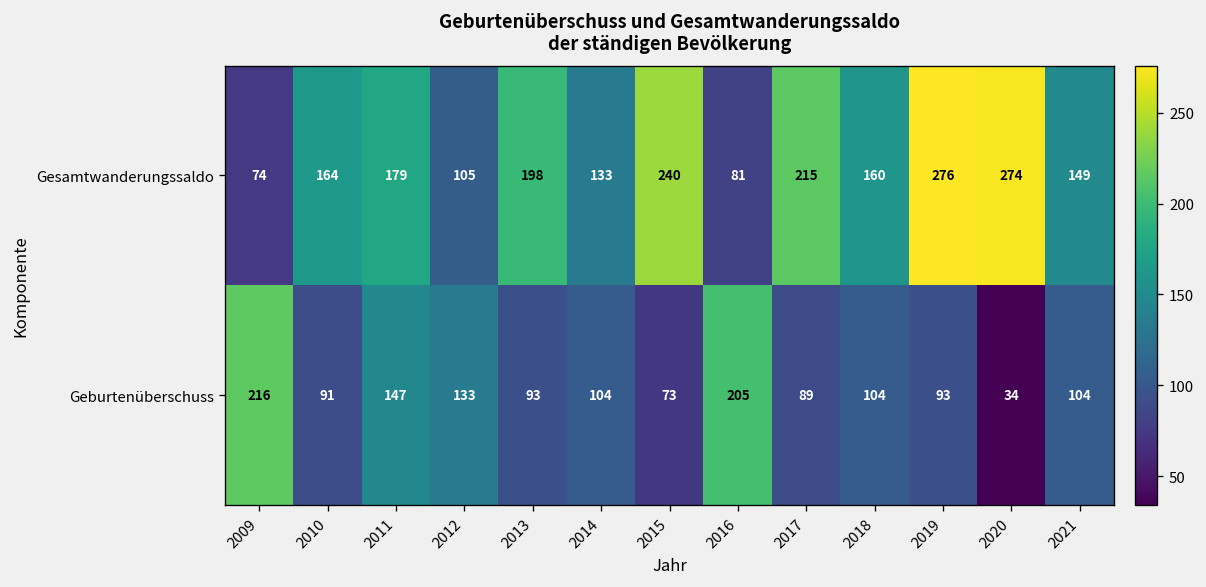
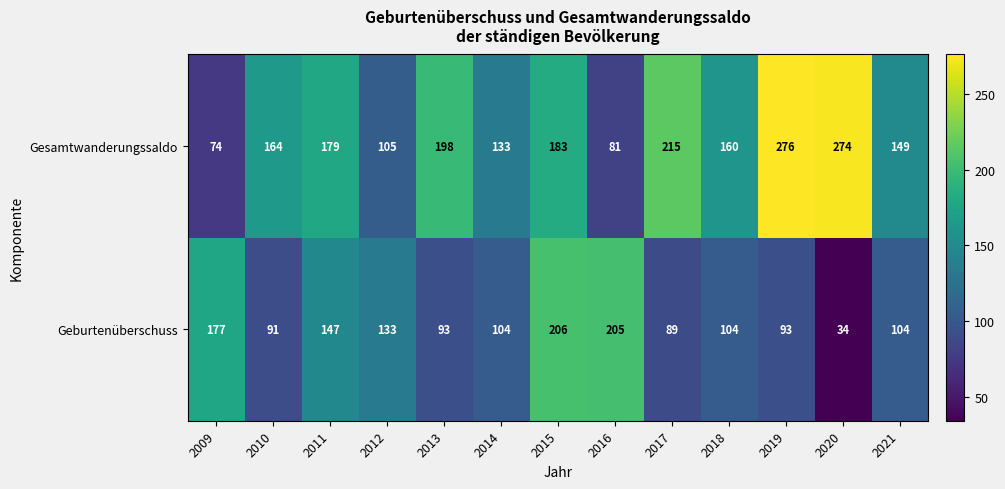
Gesamtwanderungssaldo, 2015: 240 -> 183
Geburtenüberschuss, 2009: 216 -> 177
Geburtenüberschuss, 2015: 73 -> 206
